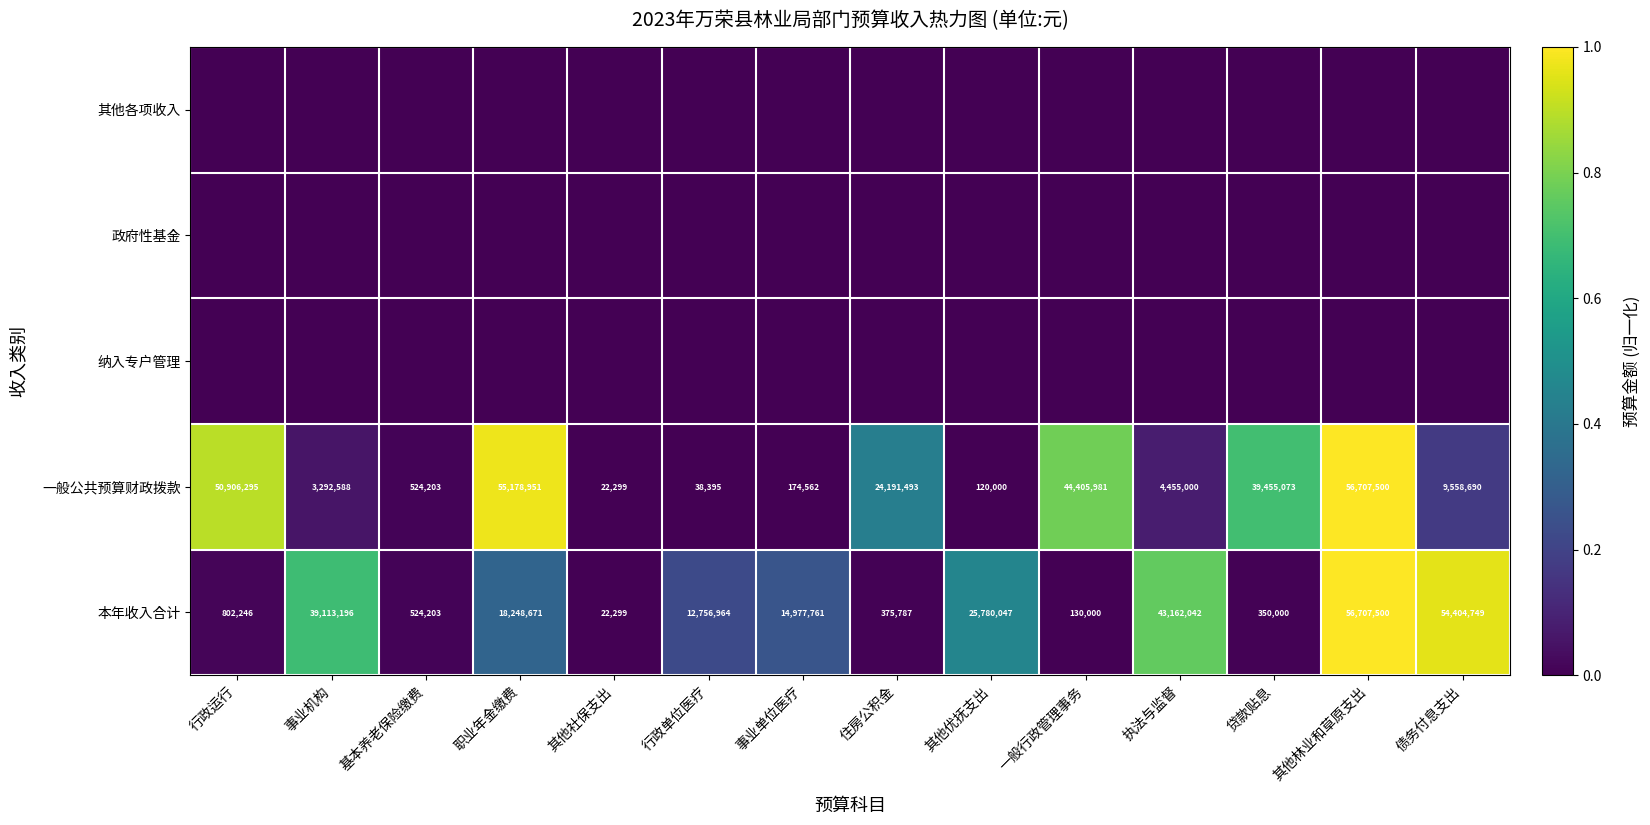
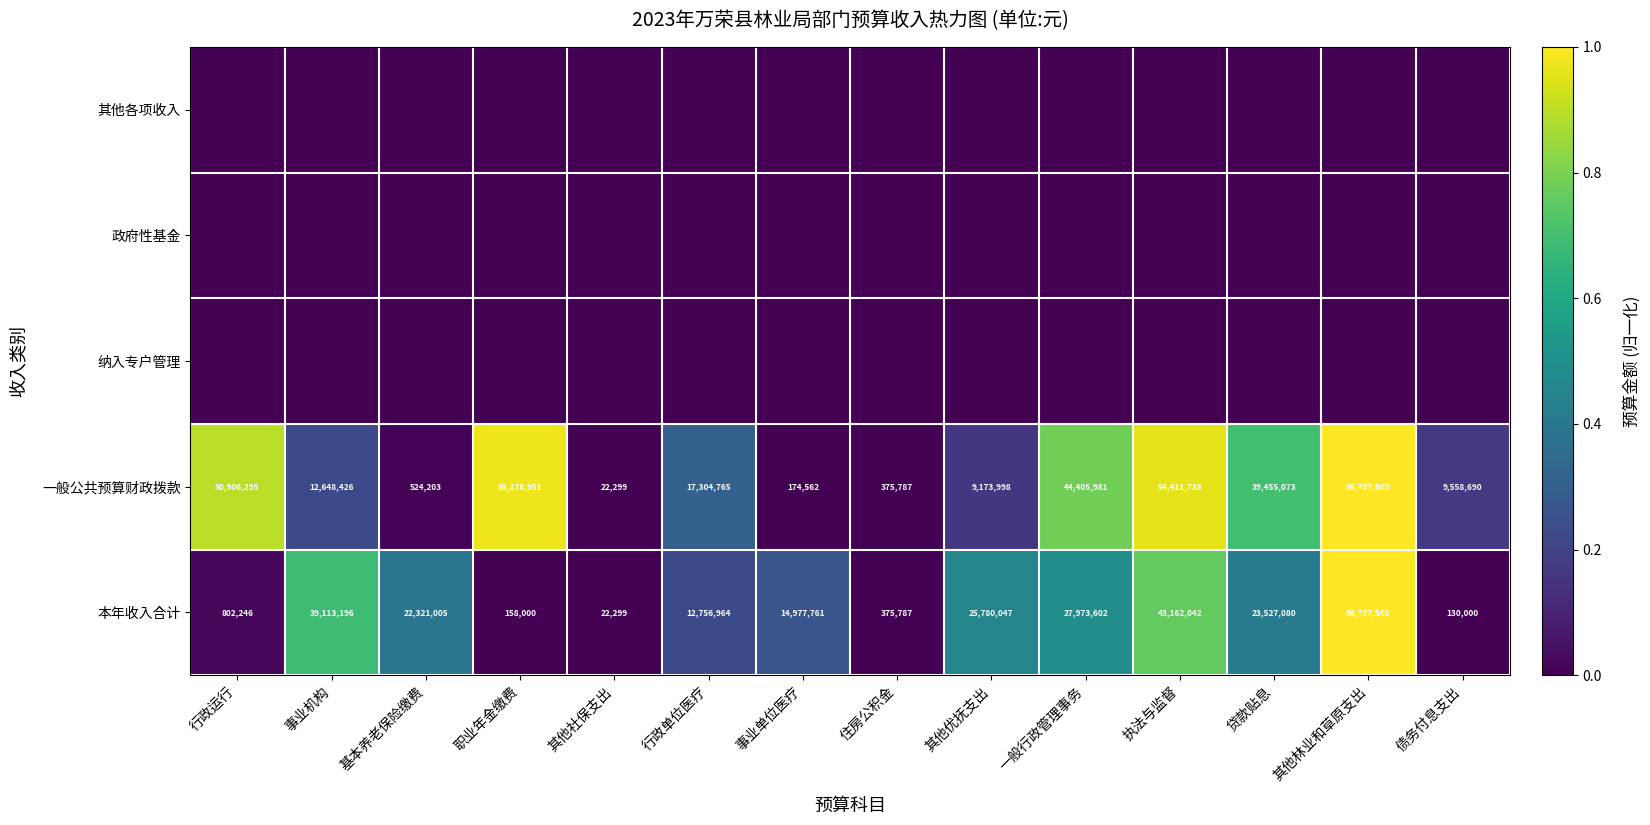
一般公共预算财政拨款, 事业机构: 3,292,588 -> 12,648,426
一般公共预算财政拨款, 行政单位医疗: 38,395 -> 17,304,765
一般公共预算财政拨款, 住房公积金: 24,191,493 -> 375,787
一般公共预算财政拨款, 其他优抚支出: 120,000 -> 9,173,998
一般公共预算财政拨款, 执法与监督: 4,455,000 -> 54,411,738
本年收入合计, 基本养老保险缴费: 524,203 -> 22,321,005
本年收入合计, 职业年金缴费: 18,248,671 -> 158,000
本年收入合计, 一般行政管理事务: 130,000 -> 27,973,602
本年收入合计, 贷款贴息: 350,000 -> 23,527,080
本年收入合计, 债务付息支出: 54,404,749 -> 130,000
